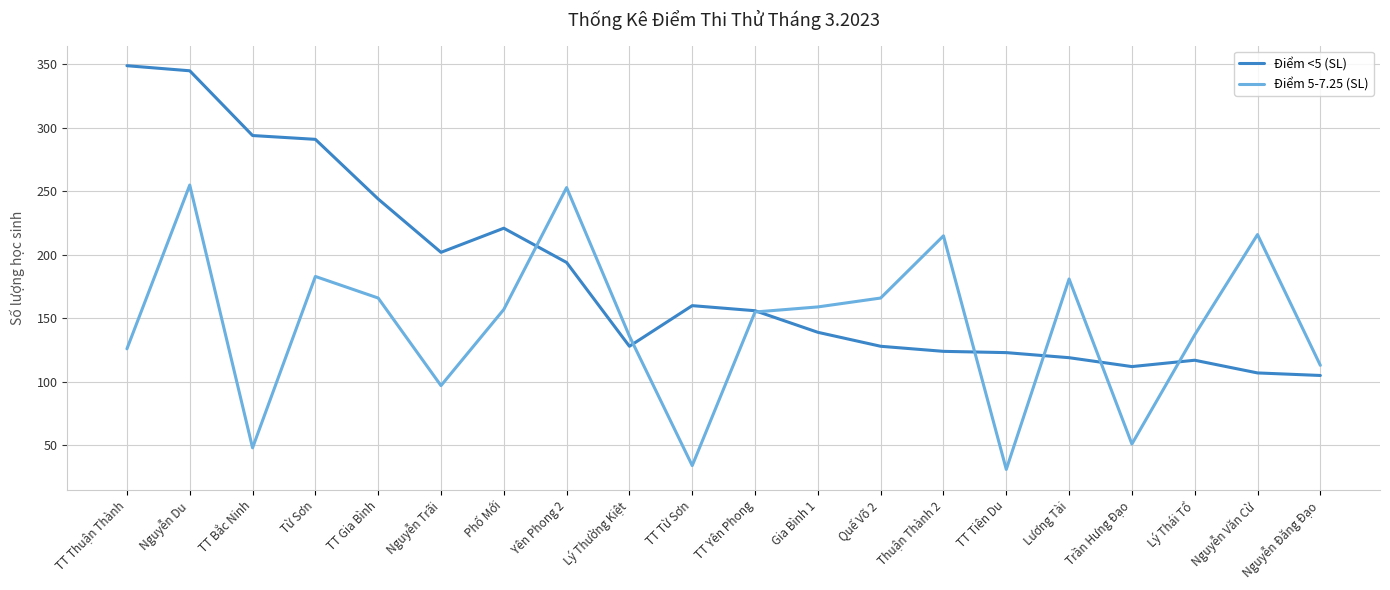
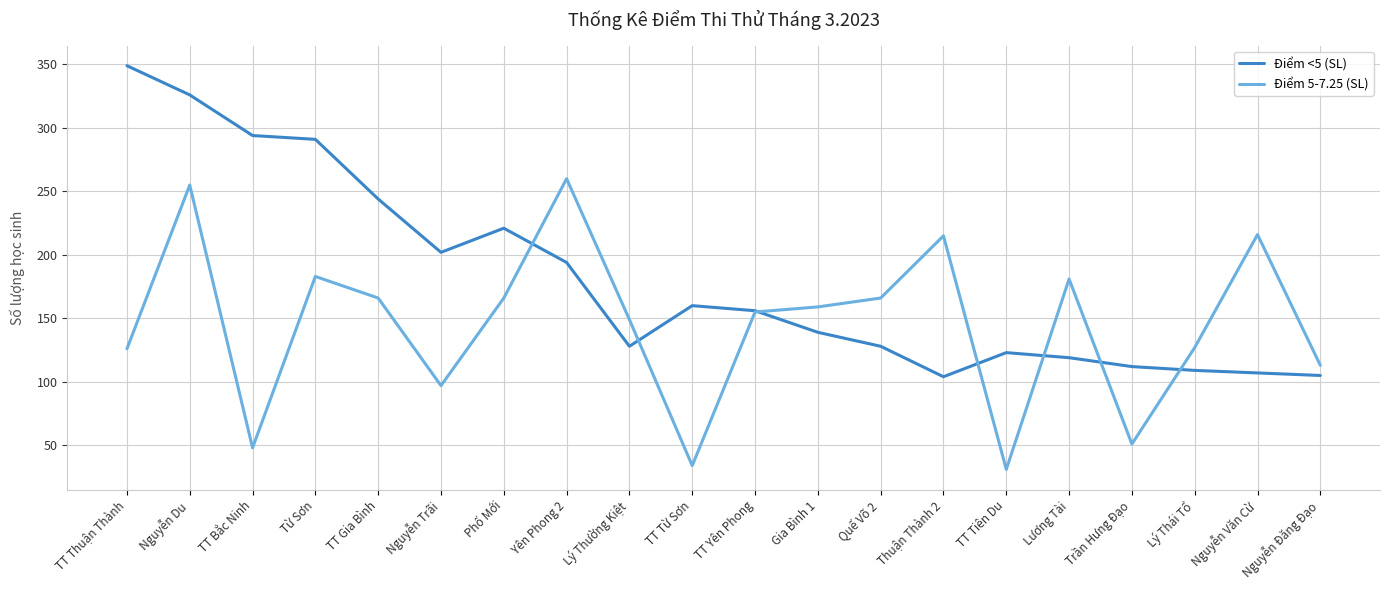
Điểm <5 (SL), Nguyễn Du: 345 -> 326
Điểm 5-7.25 (SL), Phố Mới: 157 -> 166
Điểm 5-7.25 (SL), Yên Phong 2: 253 -> 260
Điểm 5-7.25 (SL), Lý Thường Kiệt: 136 -> 149
Điểm <5 (SL), Thuận Thành 2: 124 -> 104
Điểm <5 (SL), Lý Thái Tổ: 117 -> 109
Điểm 5-7.25 (SL), Lý Thái Tổ: 137 -> 127
